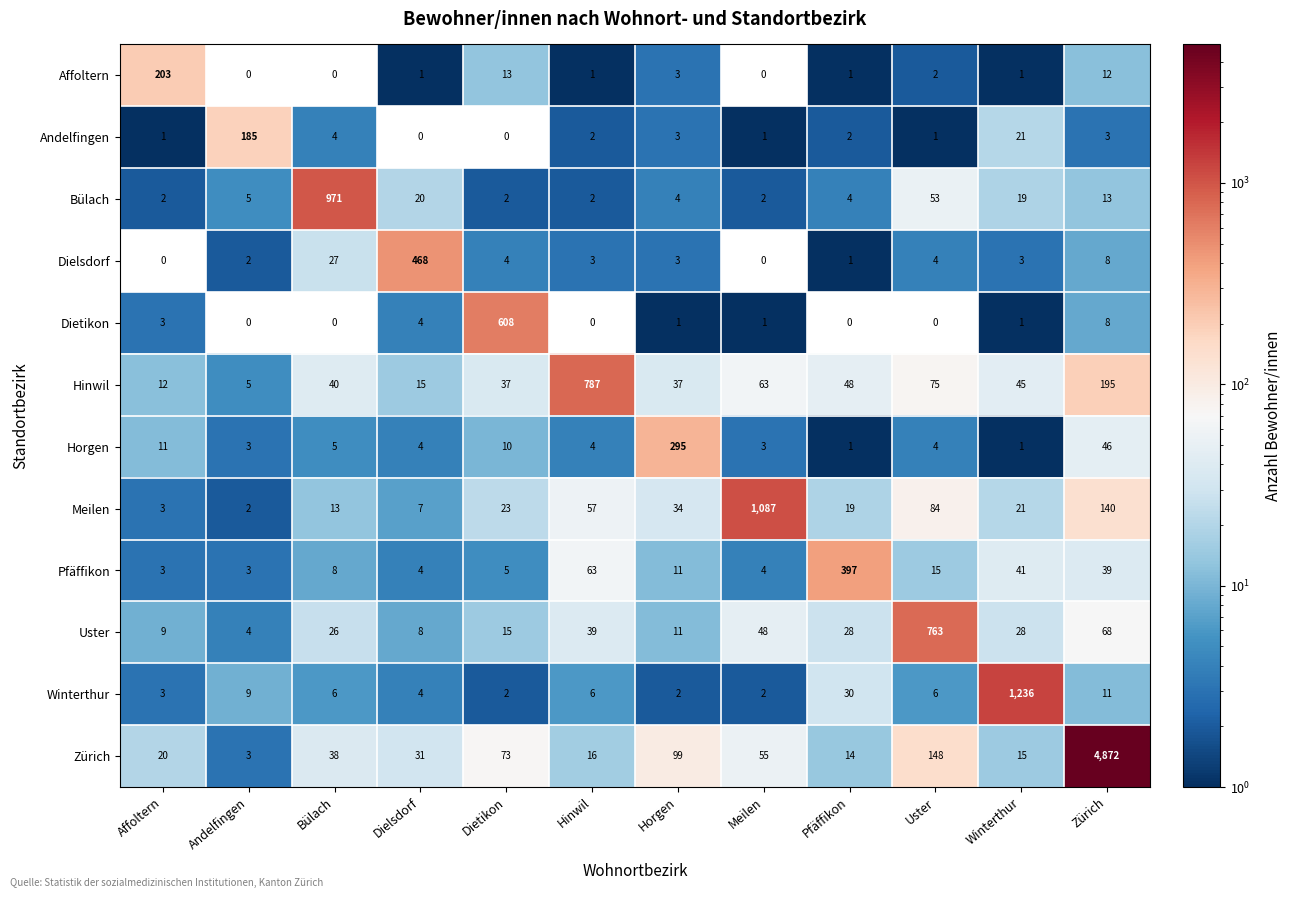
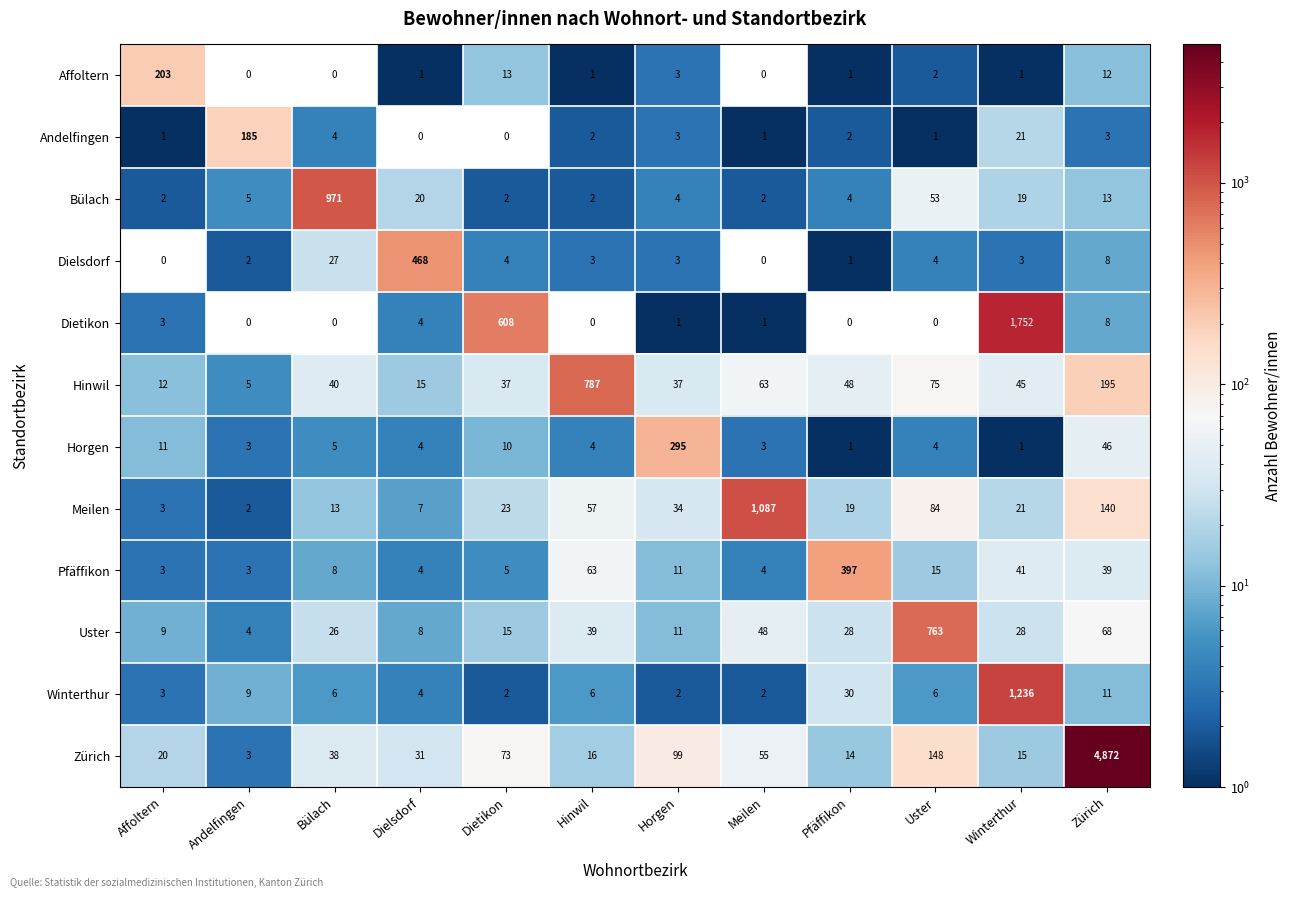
Dietikon, Winterthur: 1 -> 1,752
